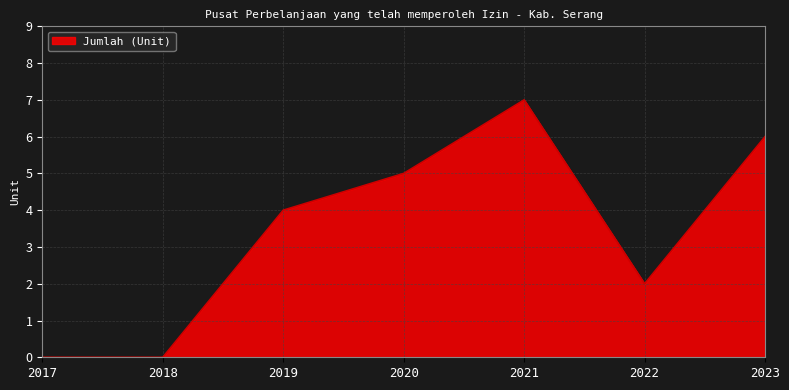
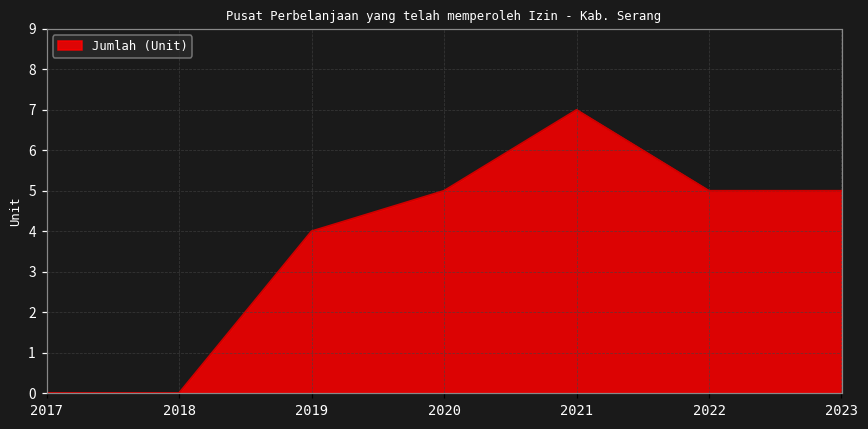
2022: 2 -> 5
2023: 6 -> 5
